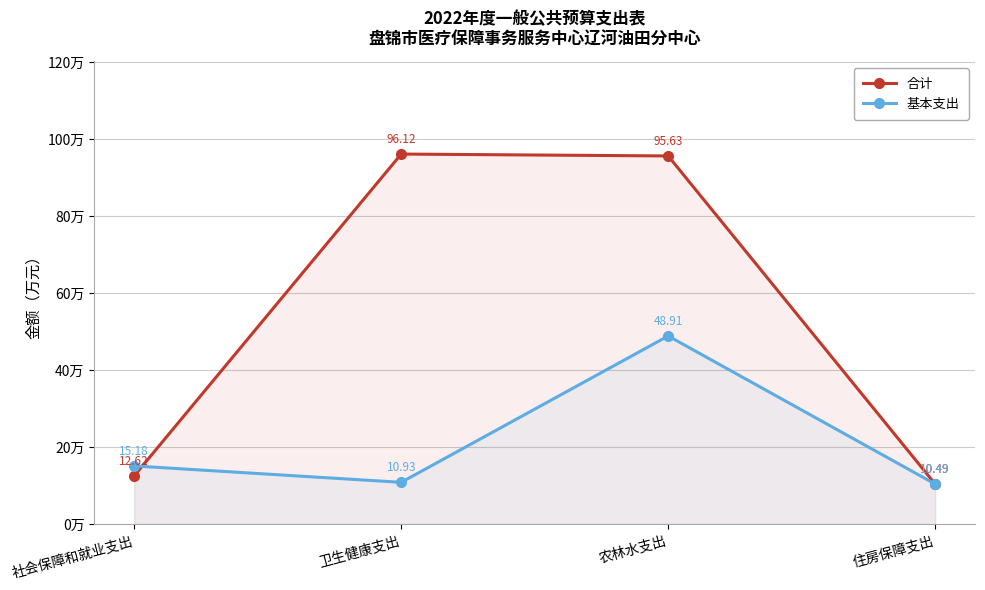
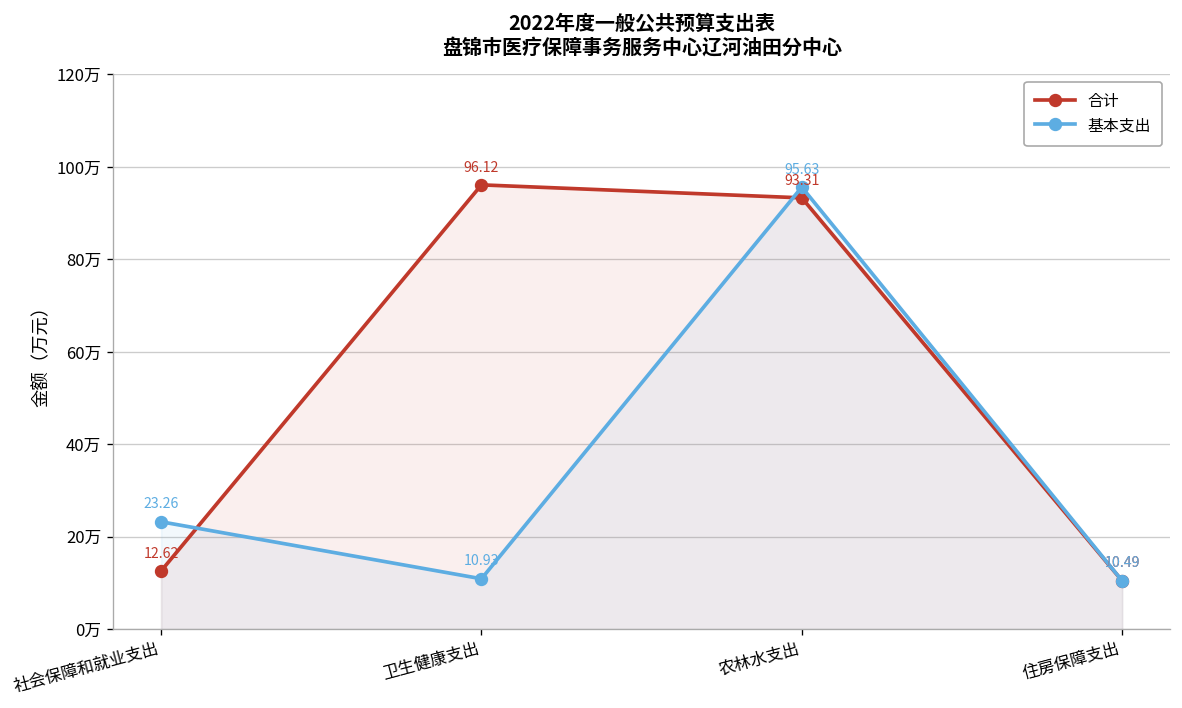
基本支出, 社会保障和就业支出: 15.18 -> 23.26
合计, 农林水支出: 95.63 -> 93.31
基本支出, 农林水支出: 48.91 -> 95.63
